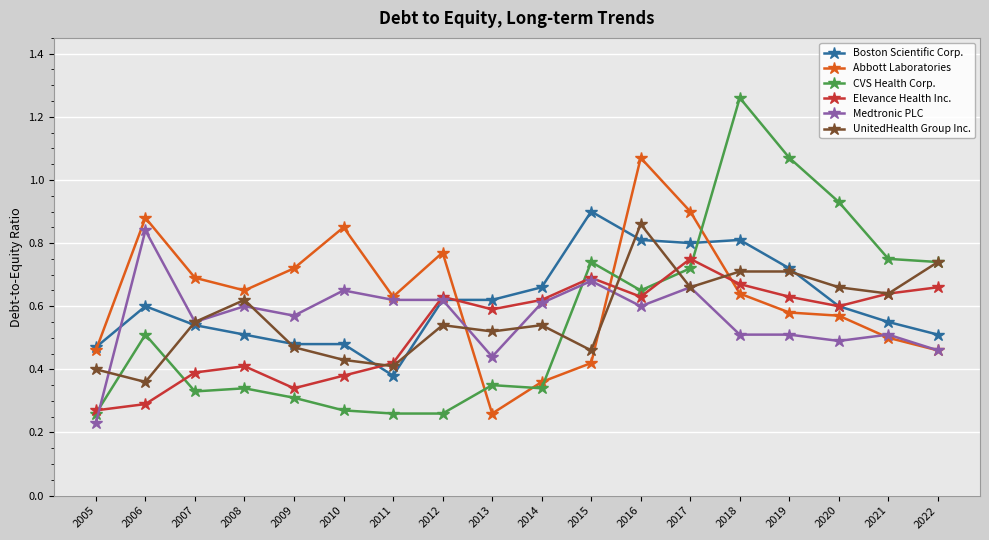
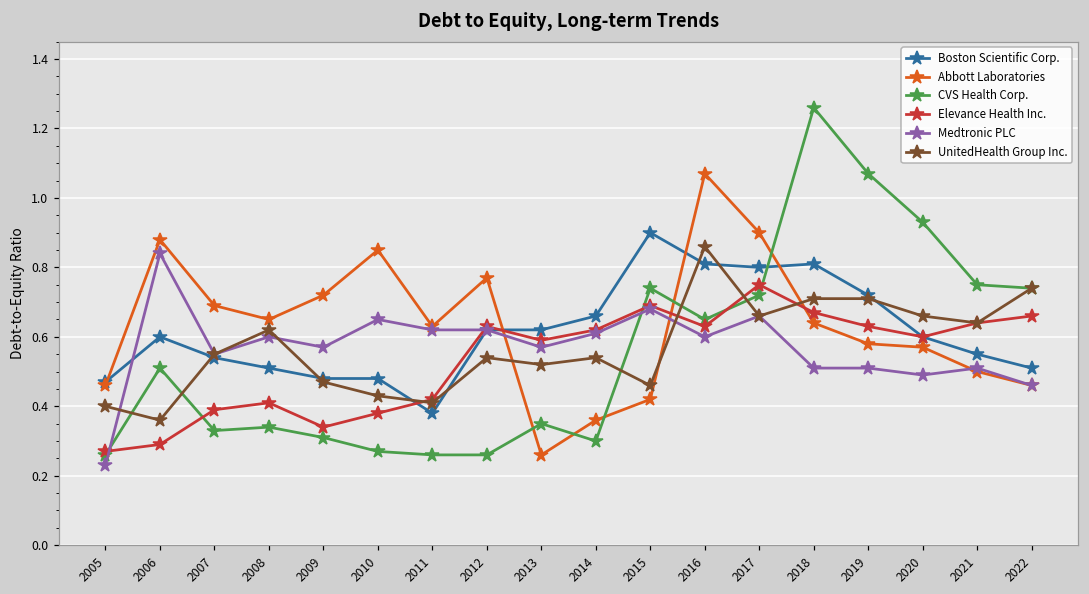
Medtronic PLC, 2013: 0.44 -> 0.57
CVS Health Corp., 2014: 0.34 -> 0.30
